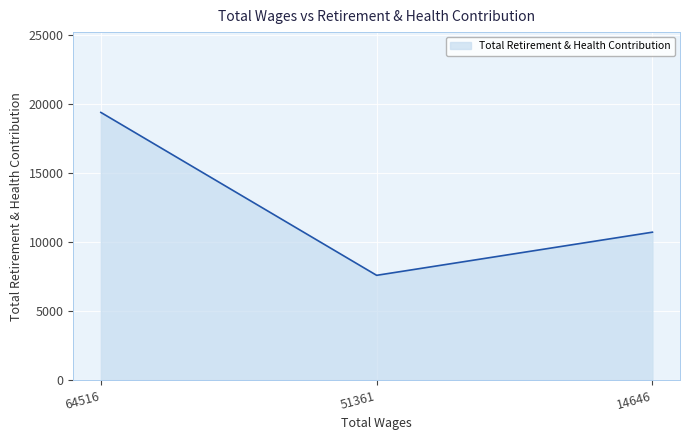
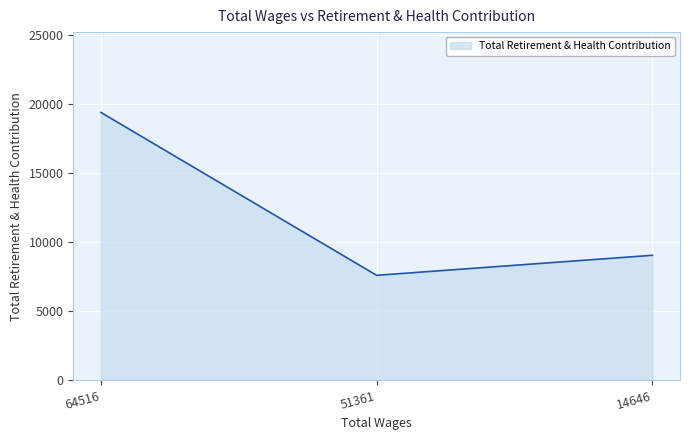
14646: 10700 -> 9000
